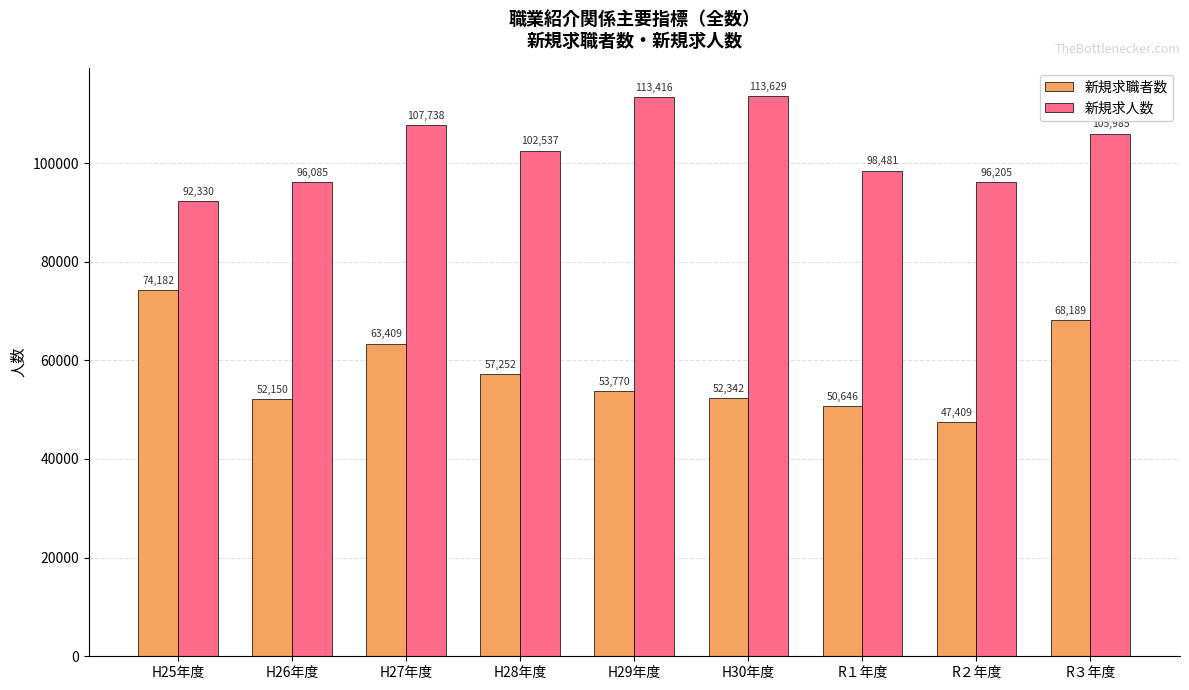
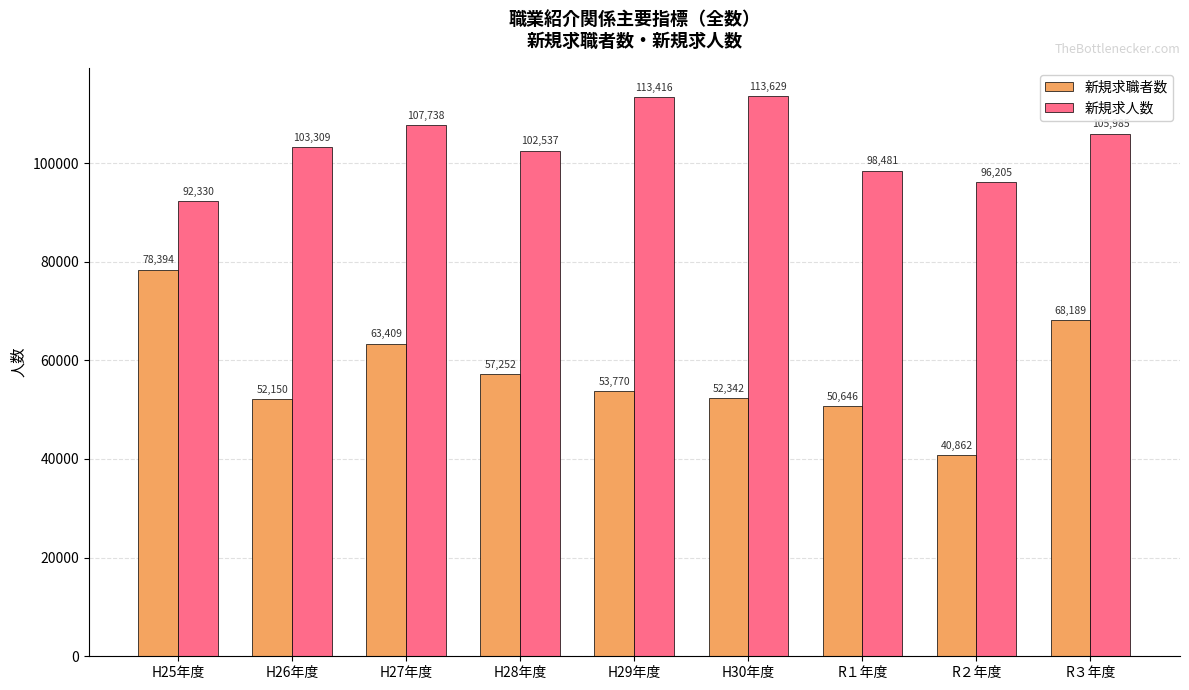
新規求職者数, H25年度: 74,182 -> 78,394
新規求人数, H26年度: 96,085 -> 103,309
新規求職者数, R２年度: 47,409 -> 40,862
